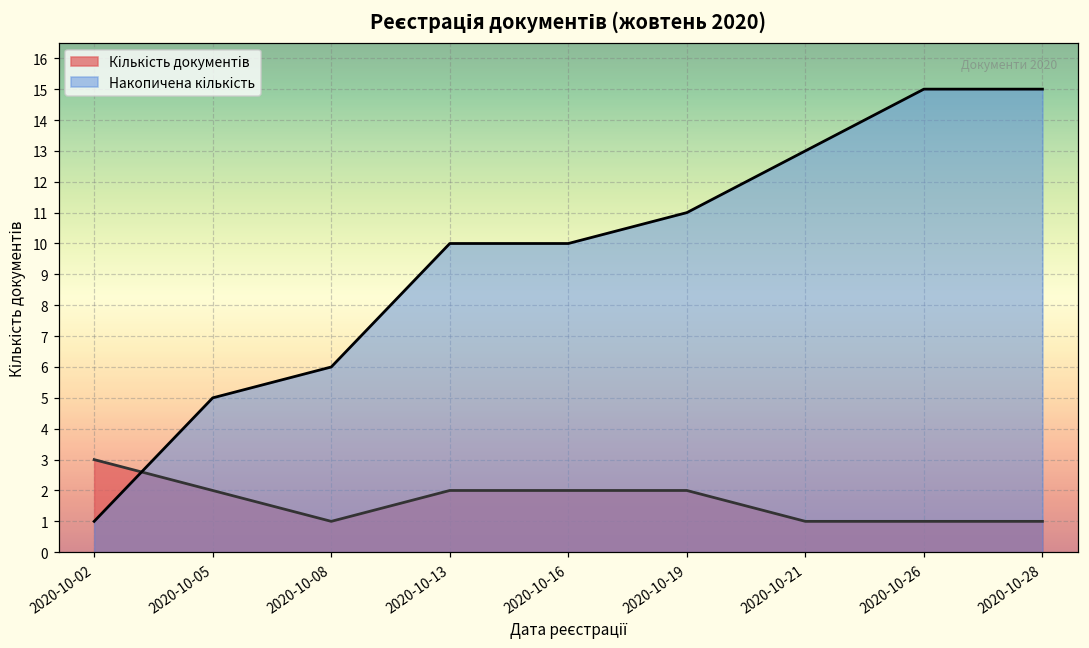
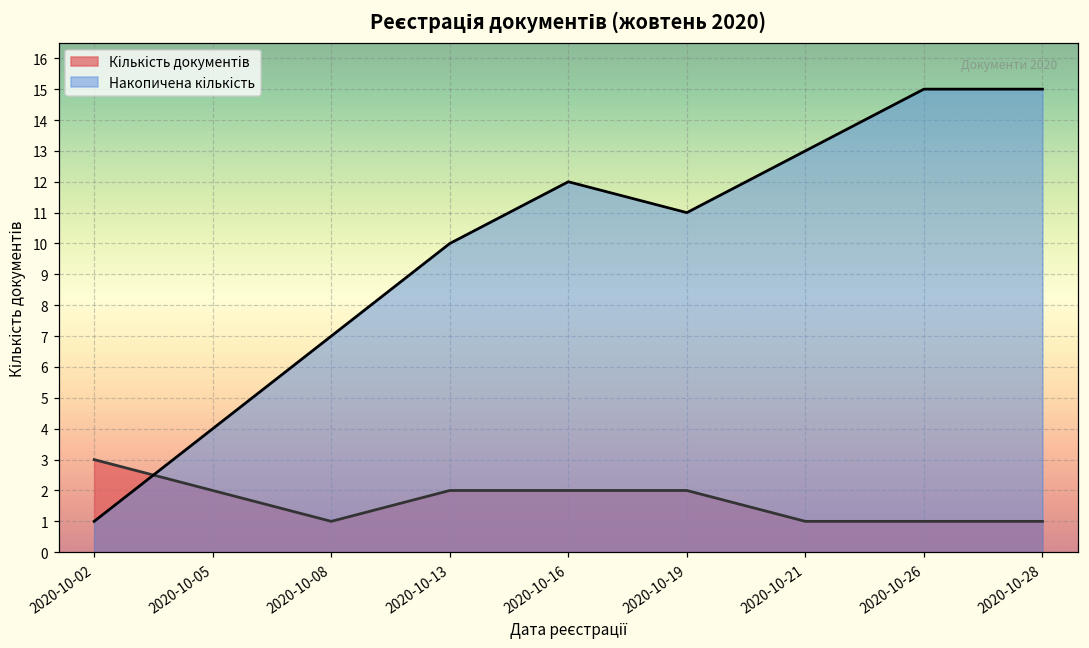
Накопичена кількість, 2020-10-05: 5 -> 4
Накопичена кількість, 2020-10-08: 6 -> 7
Накопичена кількість, 2020-10-16: 10 -> 12
